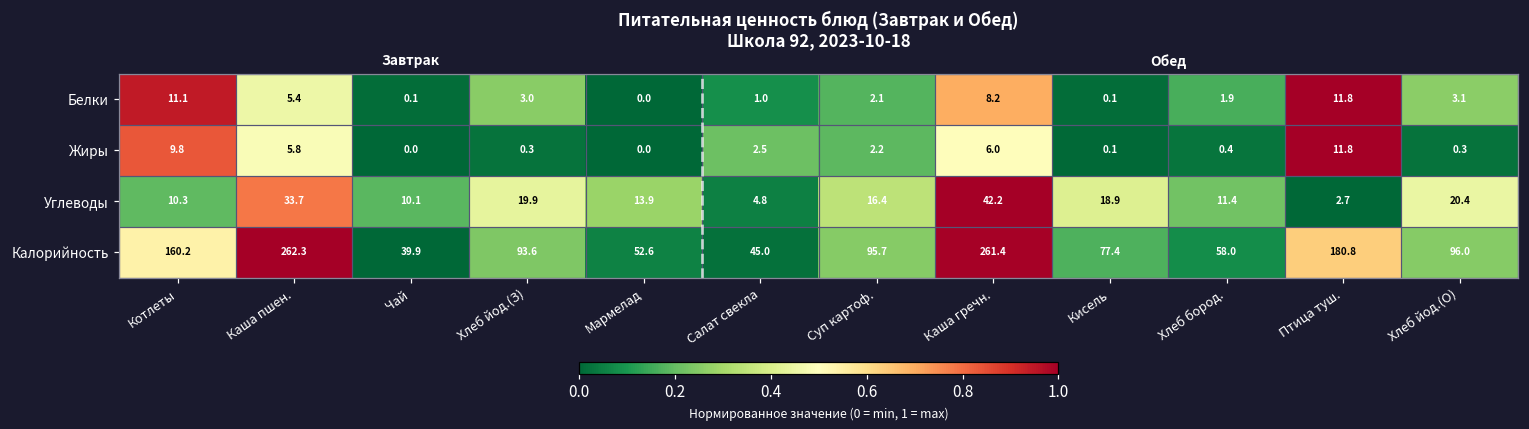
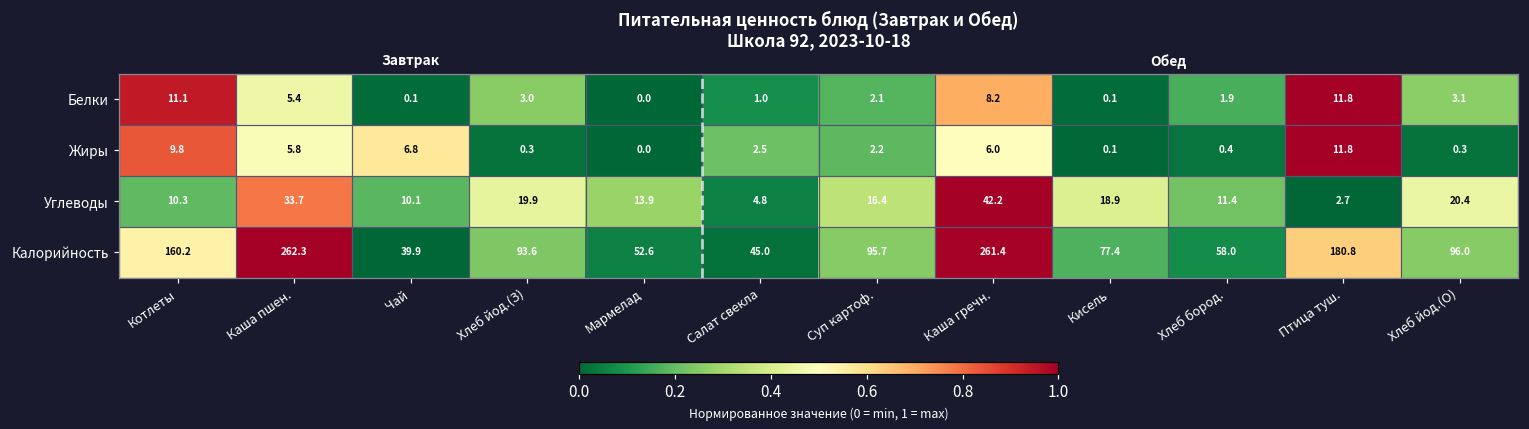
Жиры, Чай: 0.0 -> 6.8
